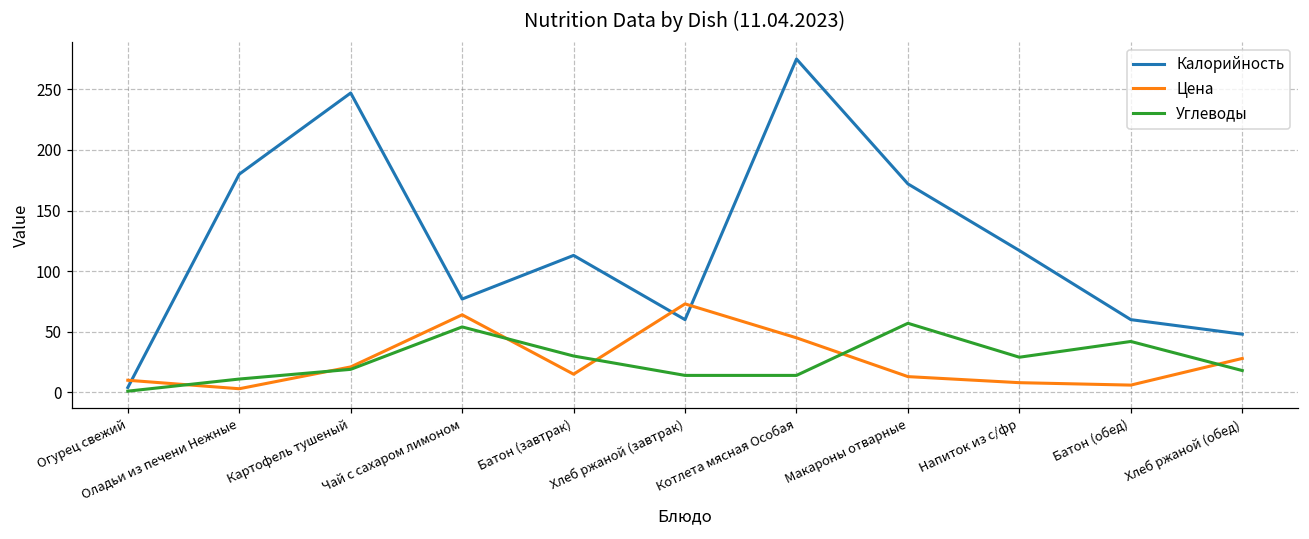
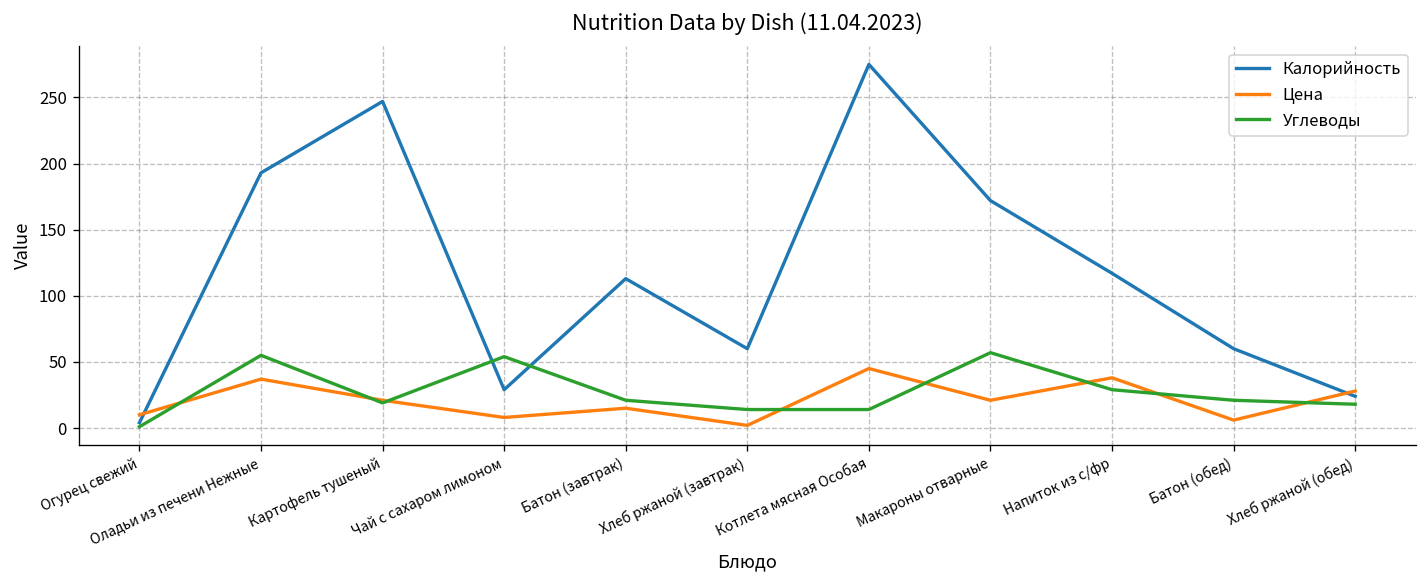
Калорийность, Оладьи из печени Нежные: 180 -> 193
Цена, Оладьи из печени Нежные: 3 -> 37
Углеводы, Оладьи из печени Нежные: 11 -> 55
Калорийность, Чай с сахаром лимоном: 77 -> 29
Цена, Чай с сахаром лимоном: 64 -> 8
Углеводы, Батон (завтрак): 30 -> 21
Цена, Хлеб ржаной (завтрак): 73 -> 2
Цена, Макароны отварные: 13 -> 21
Цена, Напиток из с/фр: 8 -> 38
Углеводы, Батон (обед): 42 -> 21
Калорийность, Хлеб ржаной (обед): 48 -> 24
